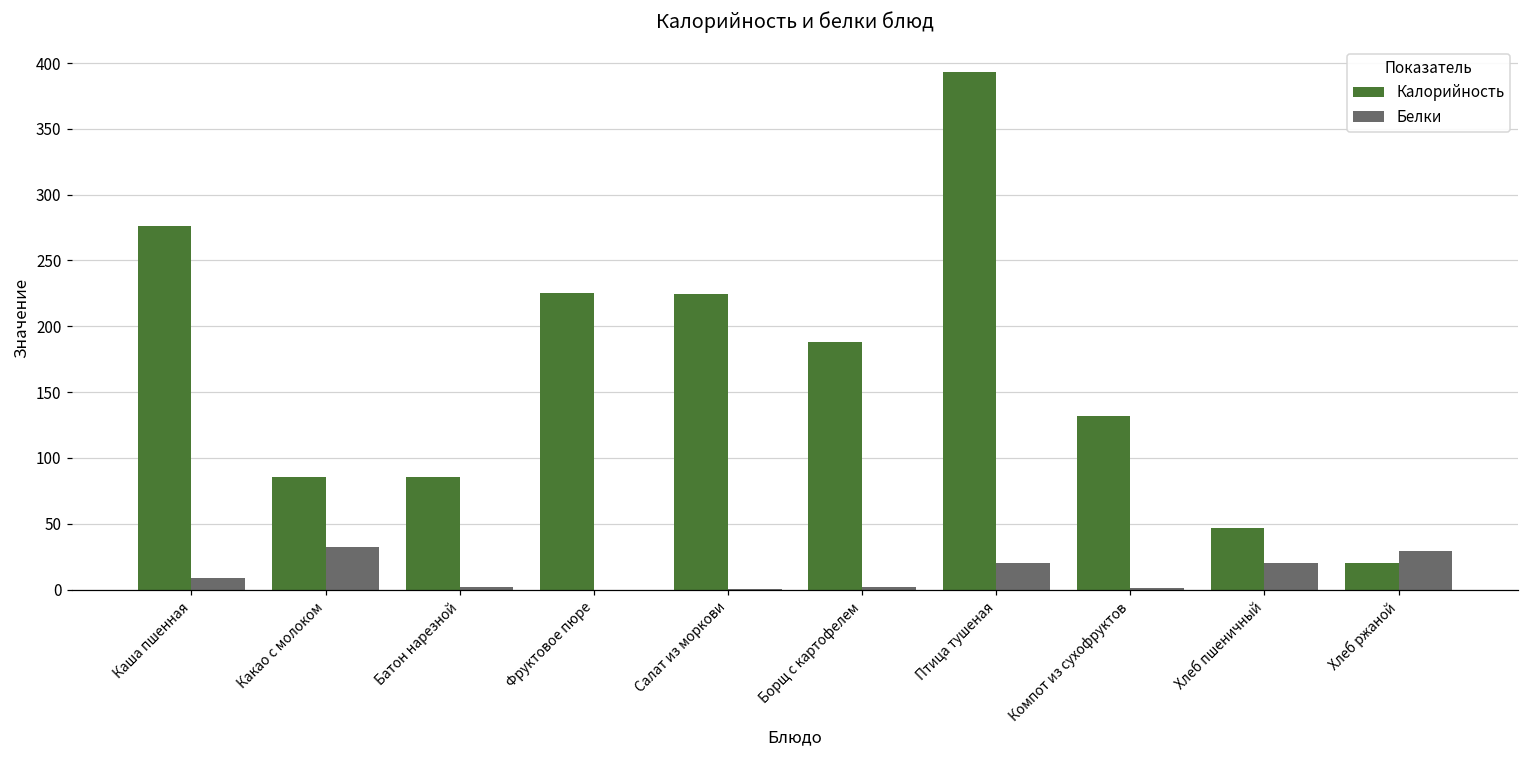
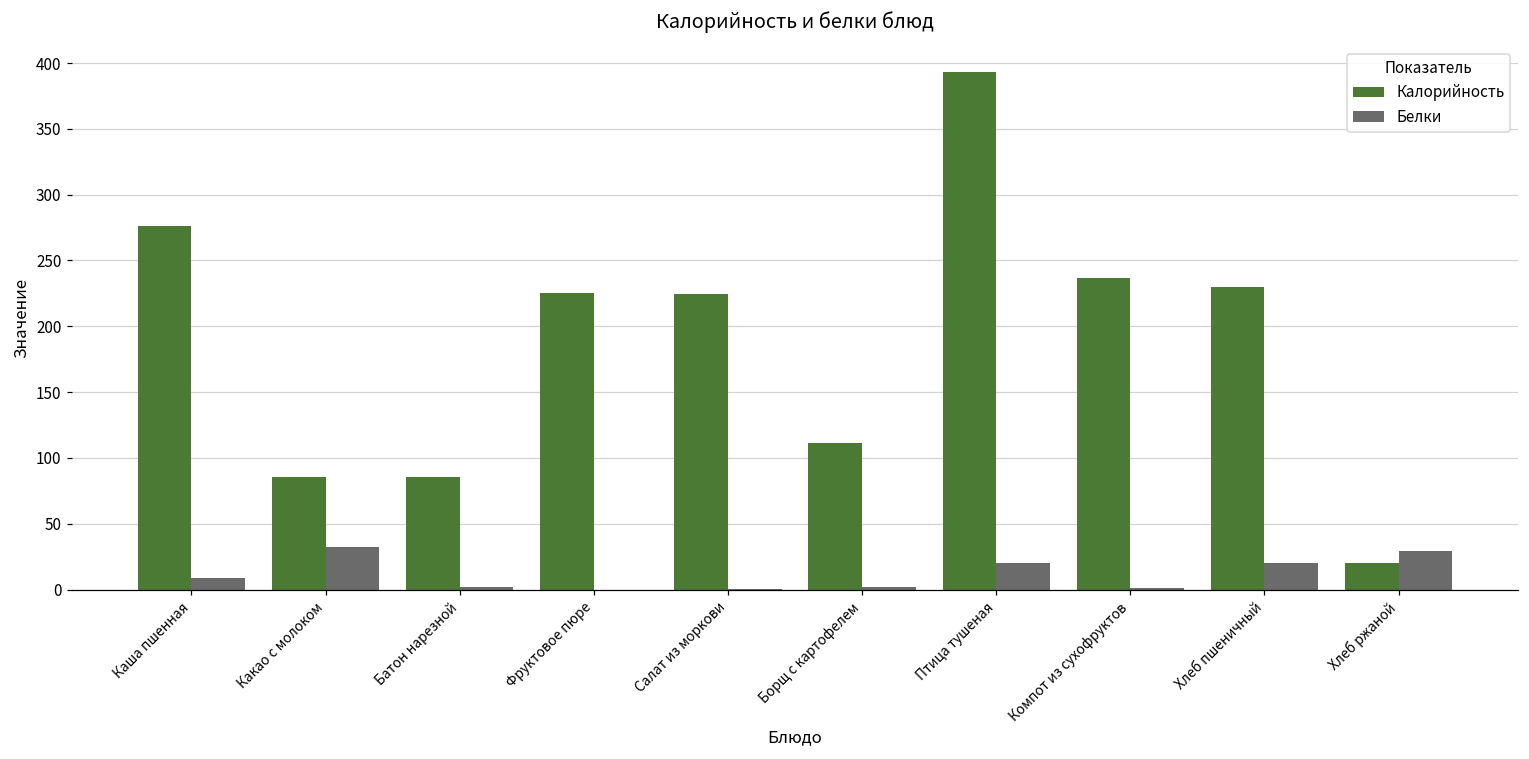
Калорийность, Борщ с картофелем: 188 -> 111
Калорийность, Компот из сухофруктов: 132 -> 237
Калорийность, Хлеб пшеничный: 47 -> 230
